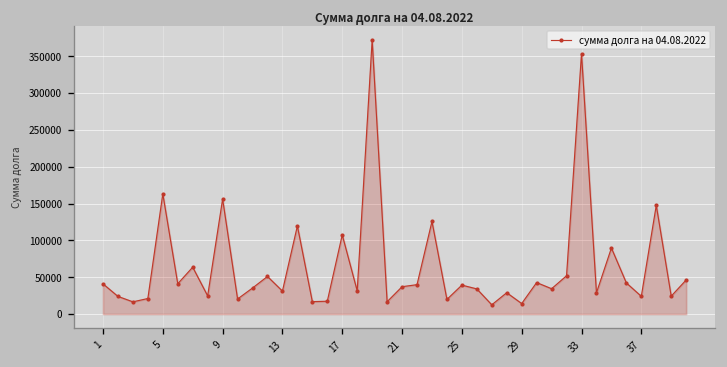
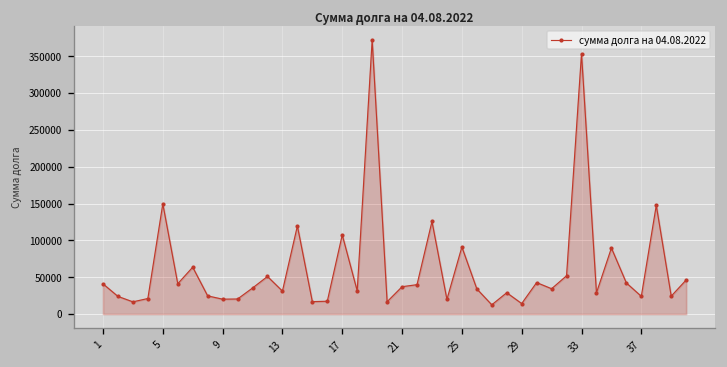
5: 160000 -> 150000
9: 160000 -> 20000
25: 40000 -> 90000
